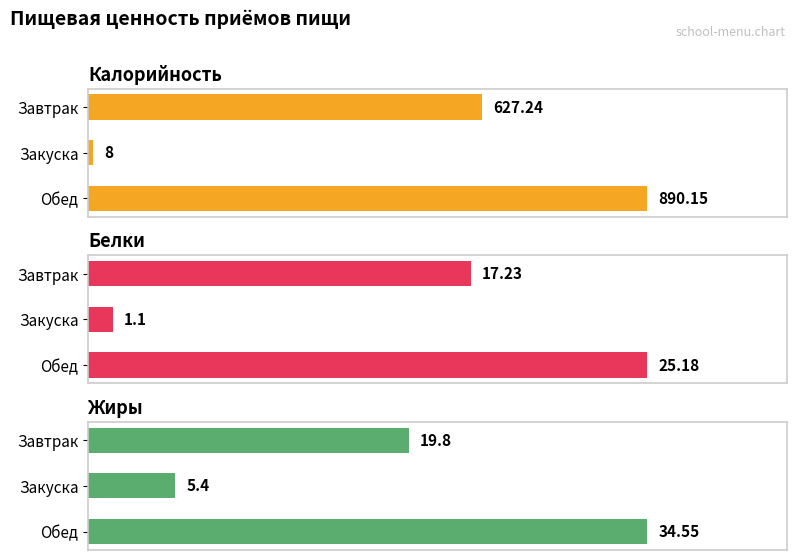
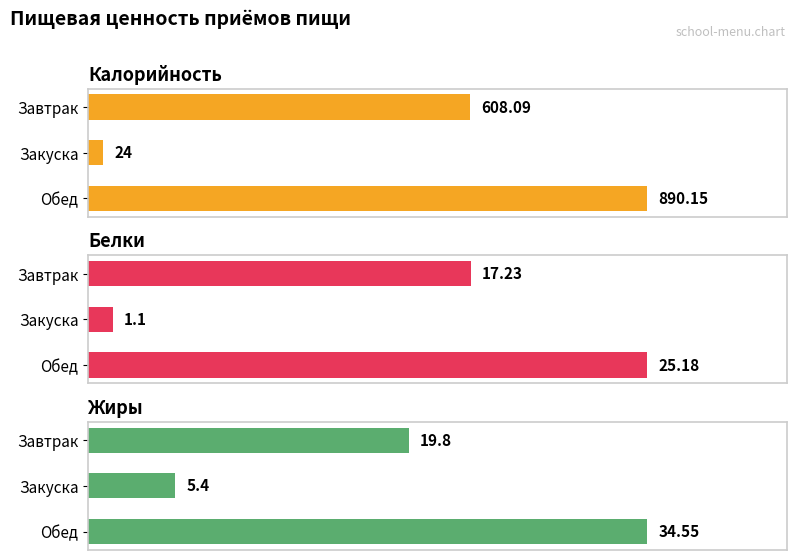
Калорийность, Завтрак: 627.24 -> 608.09
Калорийность, Закуска: 8 -> 24
